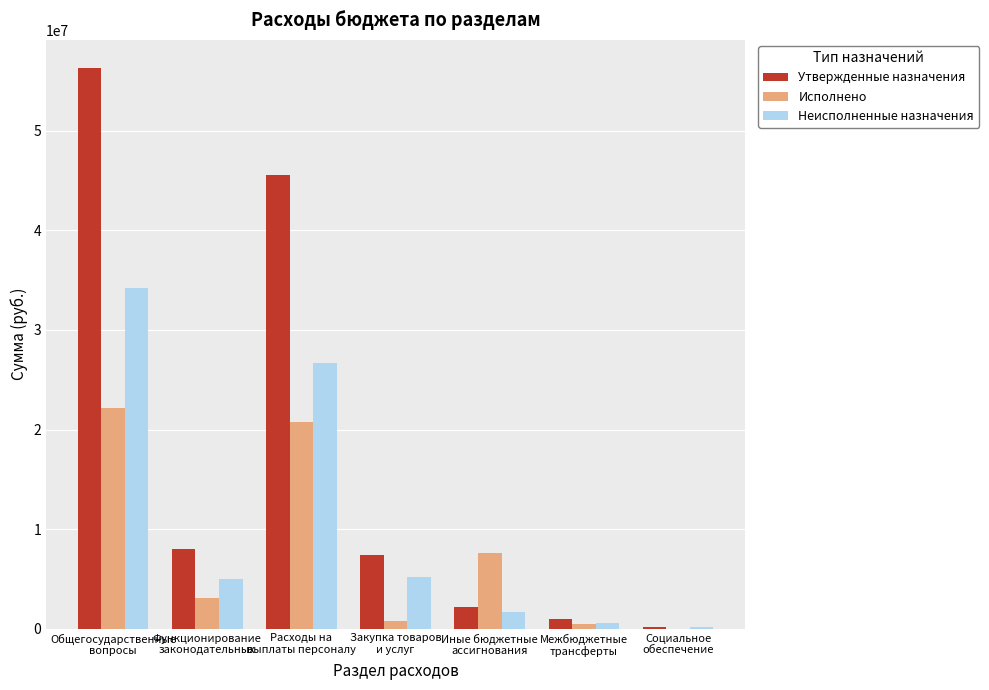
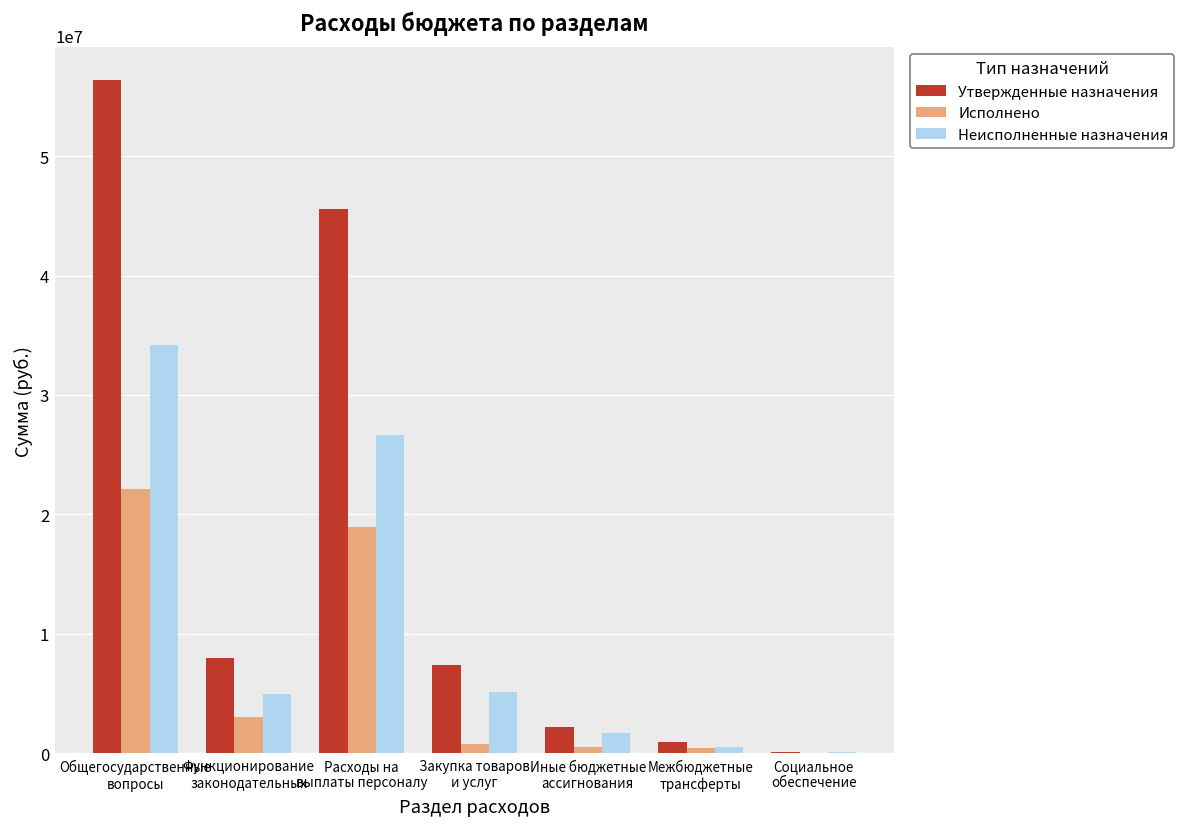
Исполнено, Расходы на выплаты персоналу: 21000000 -> 19000000
Исполнено, Иные бюджетные ассигнования: 8000000 -> 1000000
